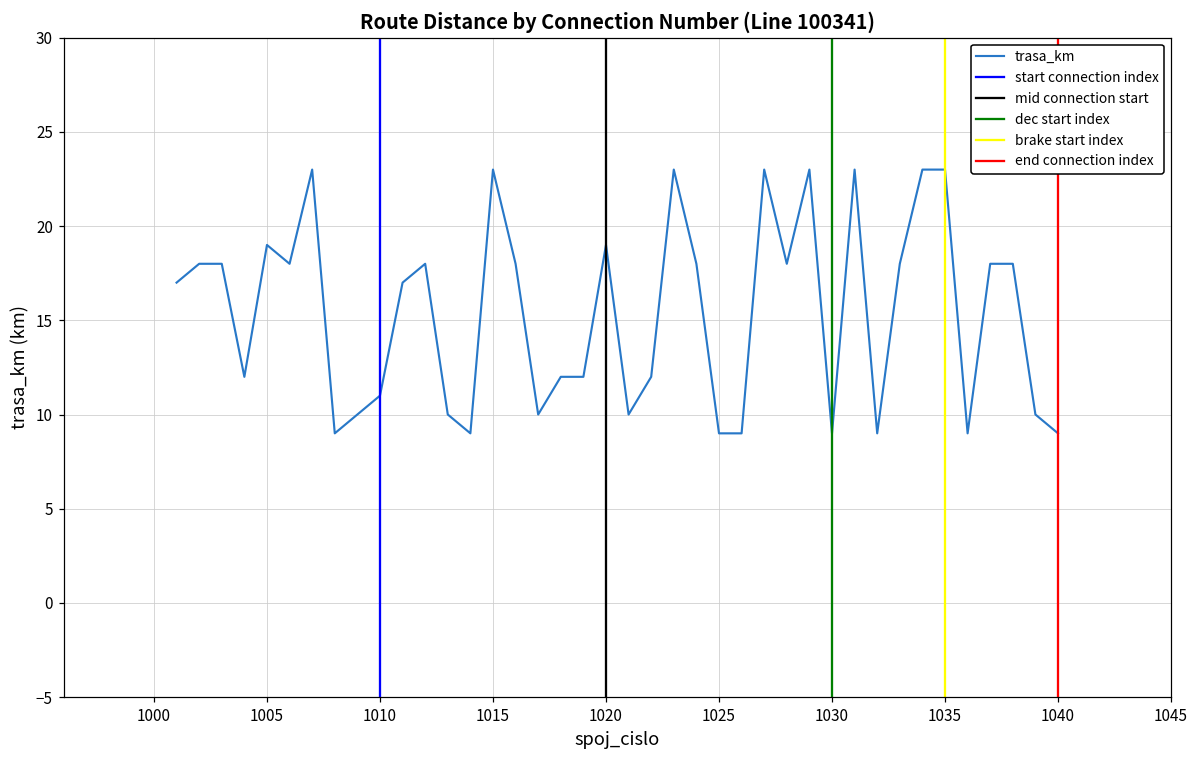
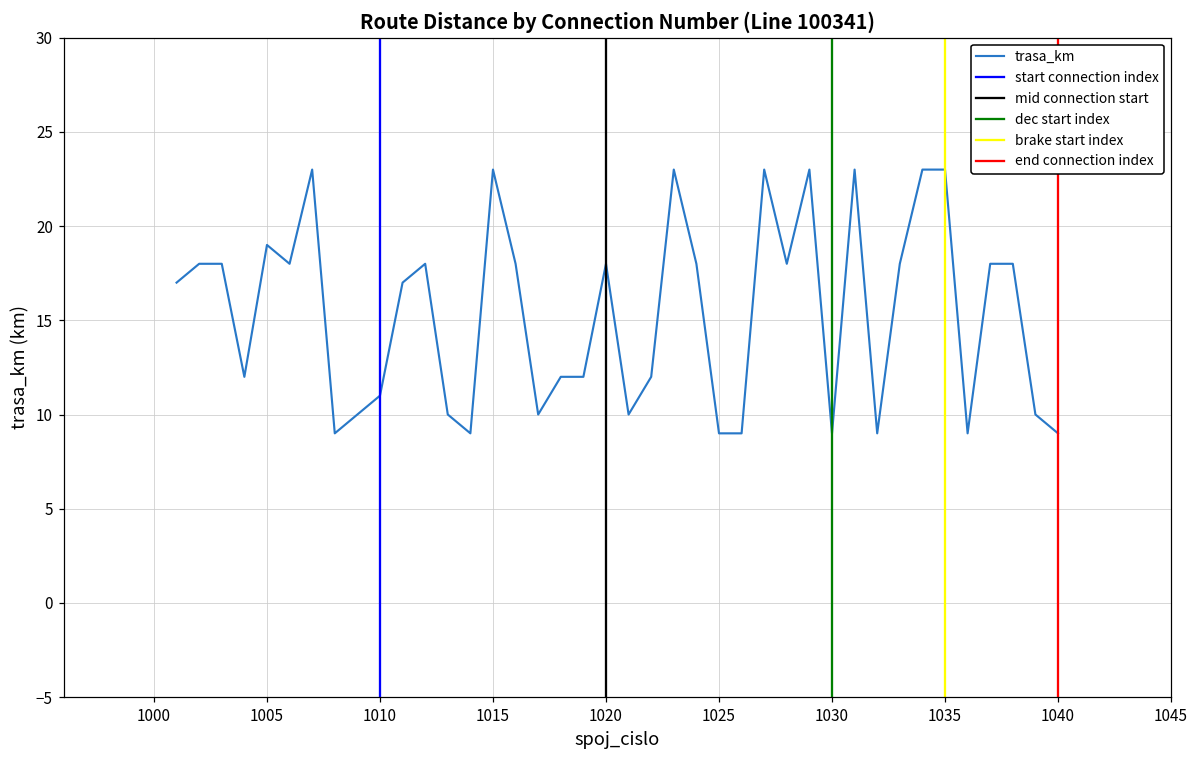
1020: 19 -> 18
